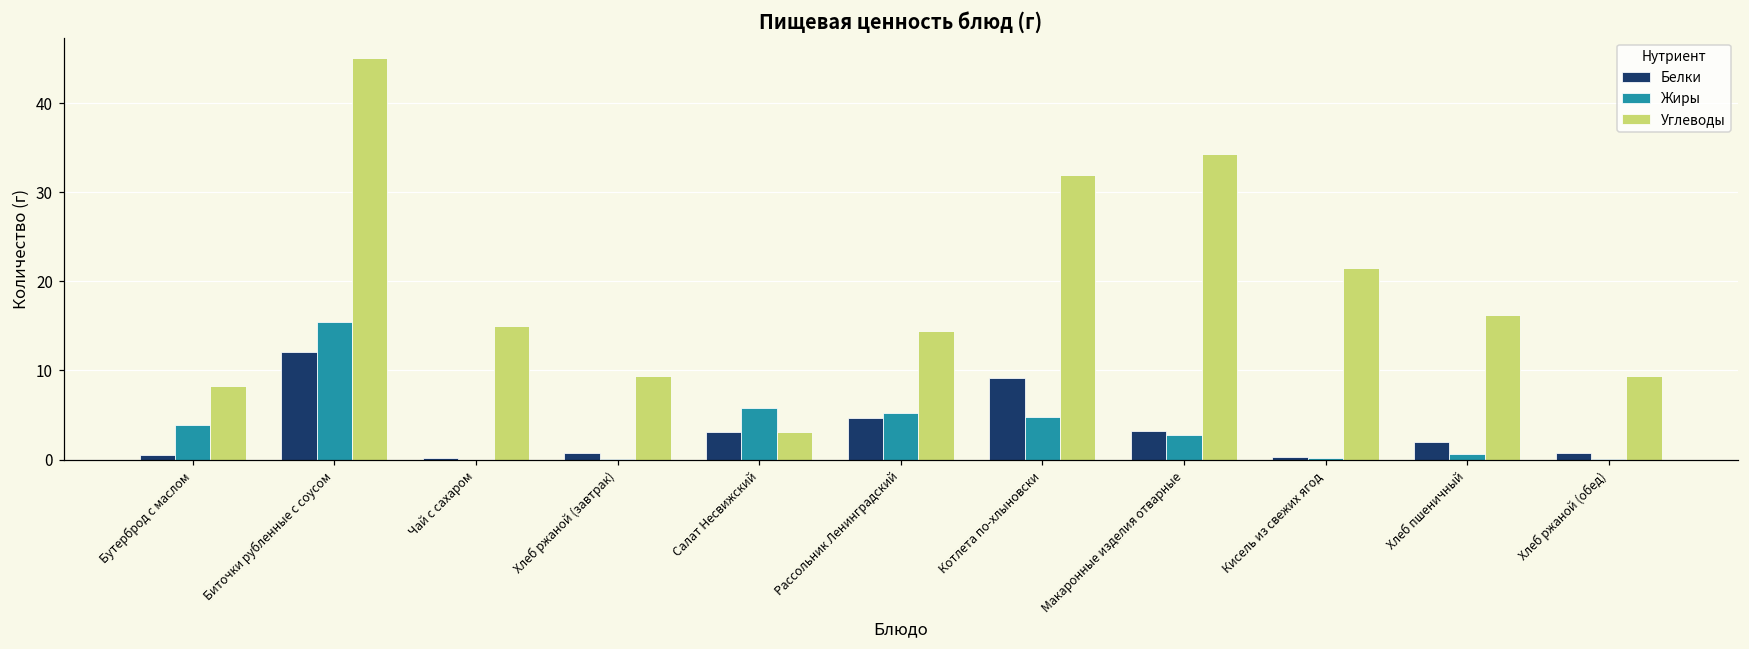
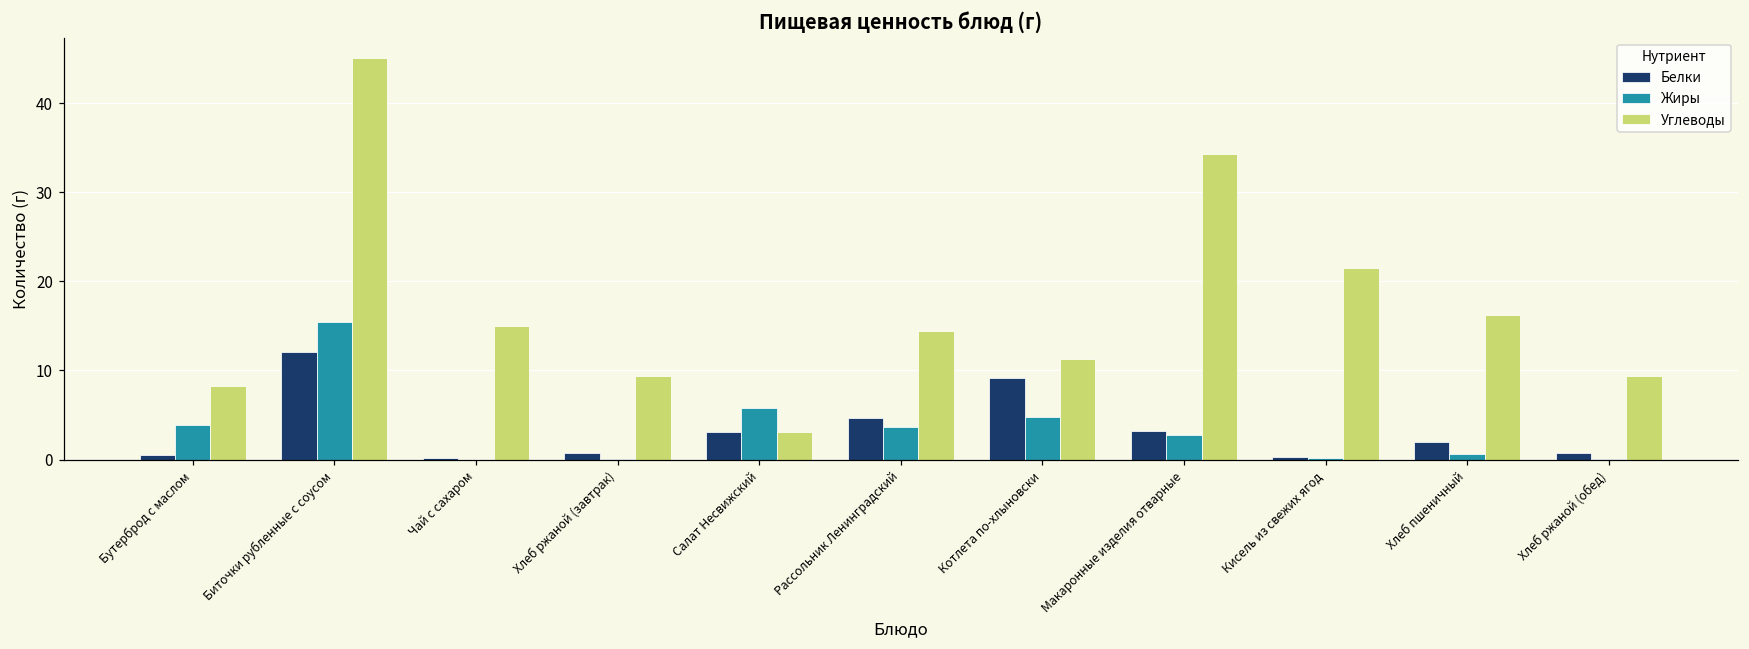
Жиры, Рассольник Ленинградский: 5 -> 4
Углеводы, Котлета по-хлыновски: 32 -> 11
